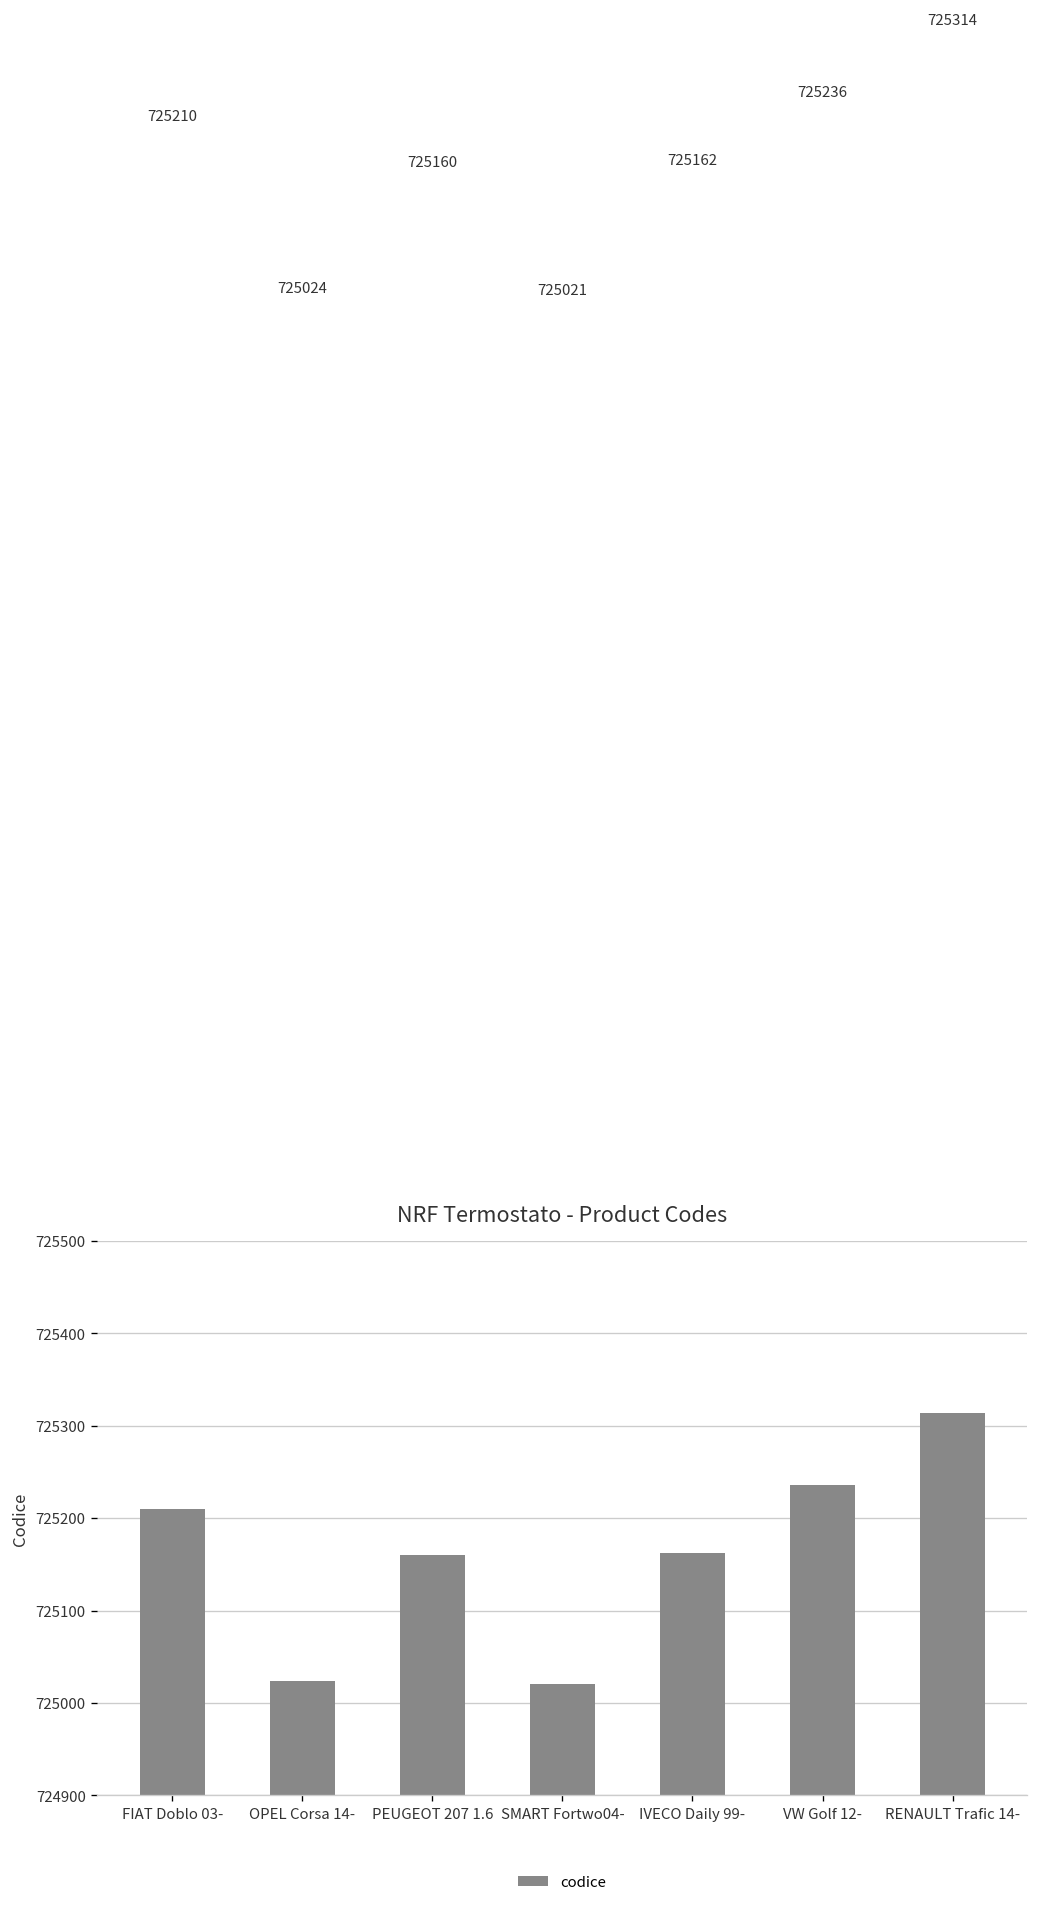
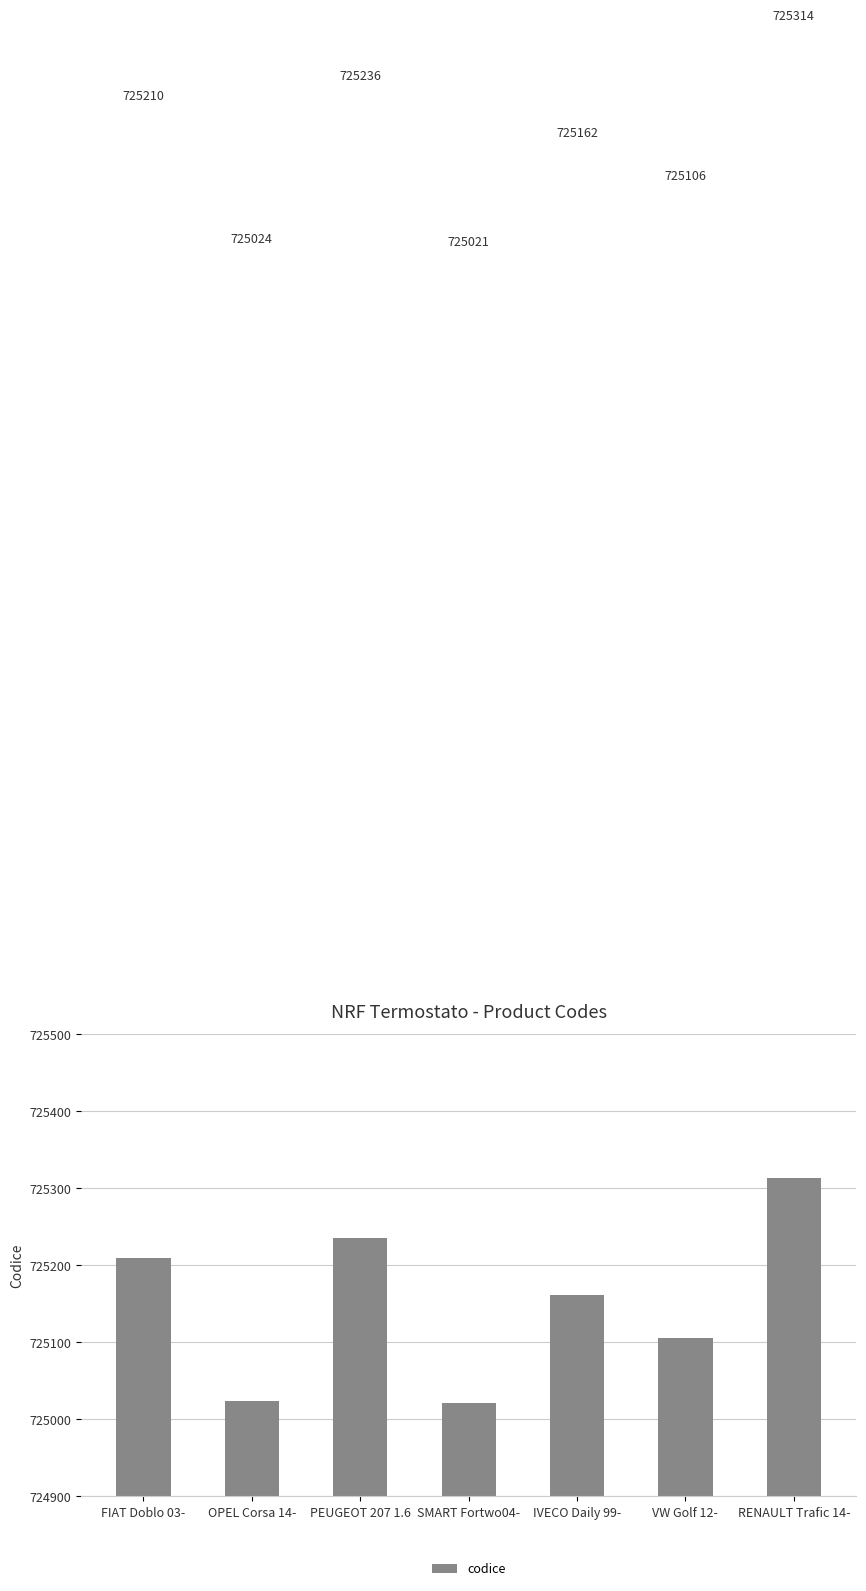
PEUGEOT 207 1.6: 725160 -> 725236
VW Golf 12-: 725236 -> 725106
